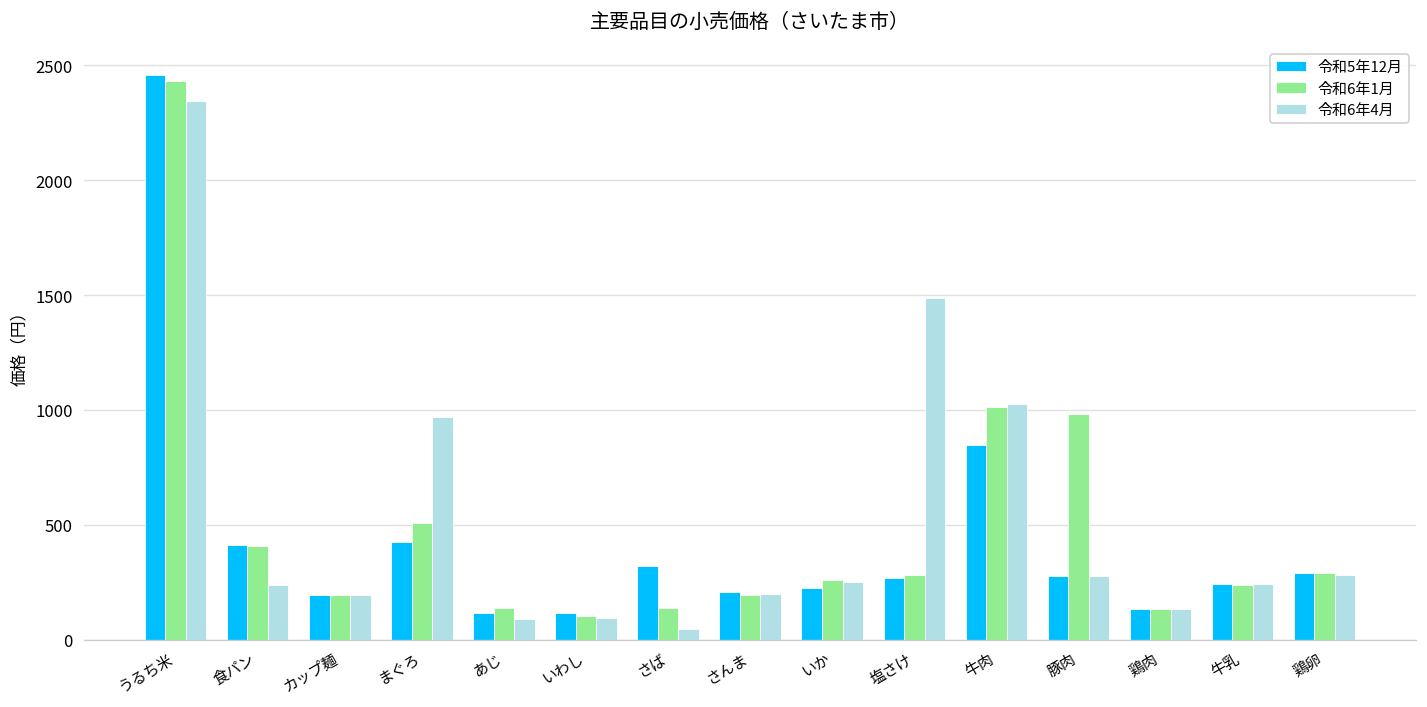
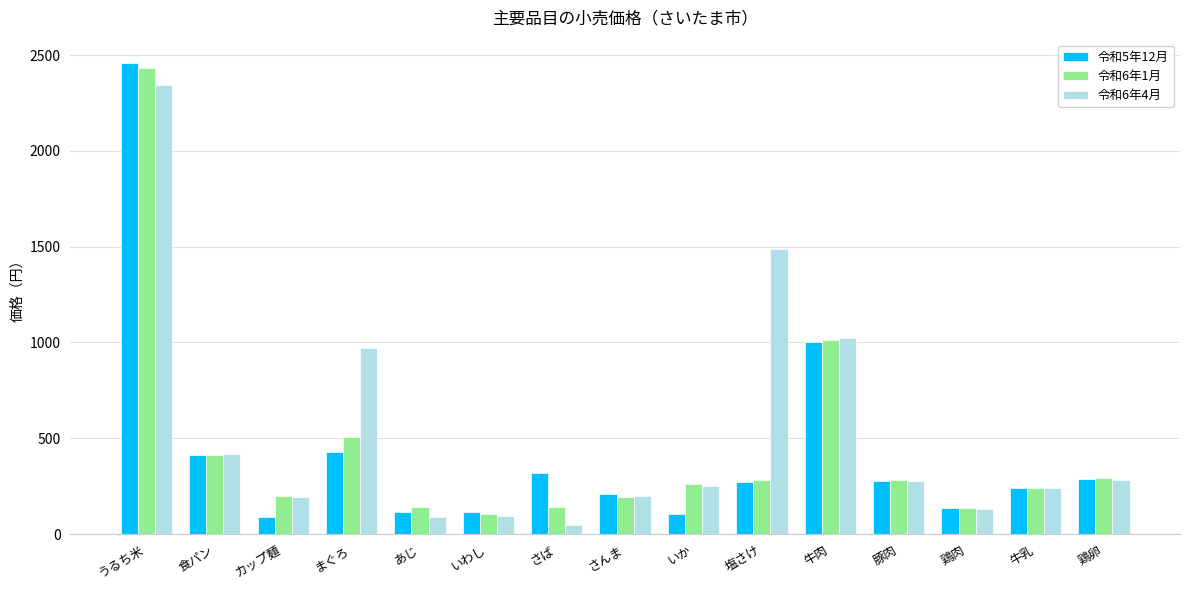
令和6年4月, 食パン: 240 -> 420
令和5年12月, カップ麺: 200 -> 90
令和5年12月, いか: 230 -> 100
令和5年12月, 牛肉: 850 -> 1000
令和6年1月, 豚肉: 980 -> 280
